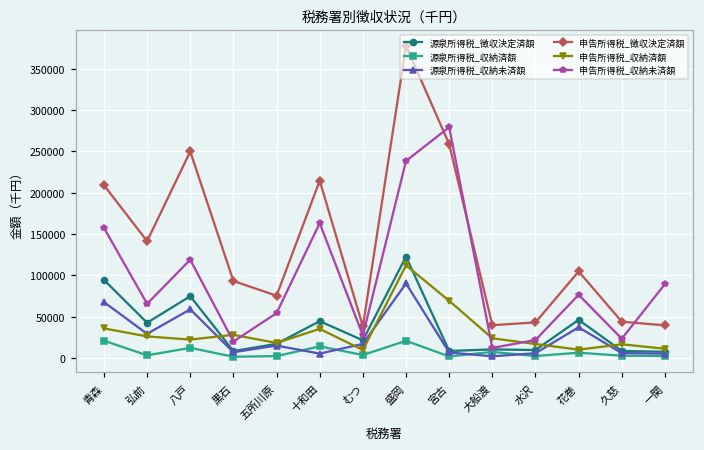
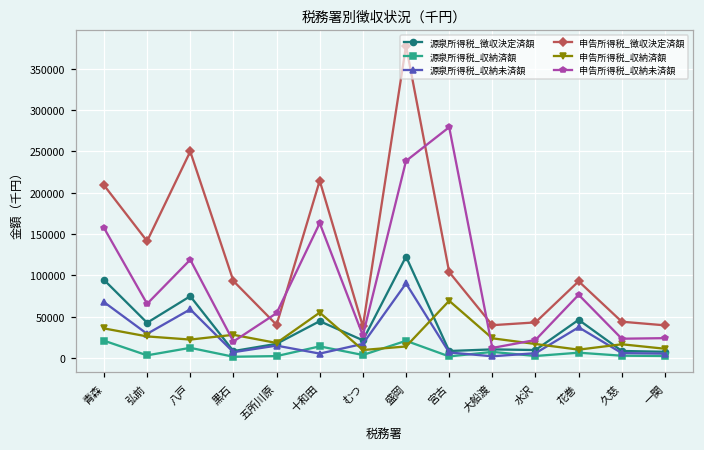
申告所得税_徴収決定済額, 五所川原: 80000 -> 40000
申告所得税_収納済額, 十和田: 40000 -> 50000
申告所得税_収納済額, 盛岡: 110000 -> 10000
申告所得税_徴収決定済額, 宮古: 260000 -> 100000
申告所得税_徴収決定済額, 花巻: 100000 -> 90000
申告所得税_収納未済額, 一関: 90000 -> 20000
